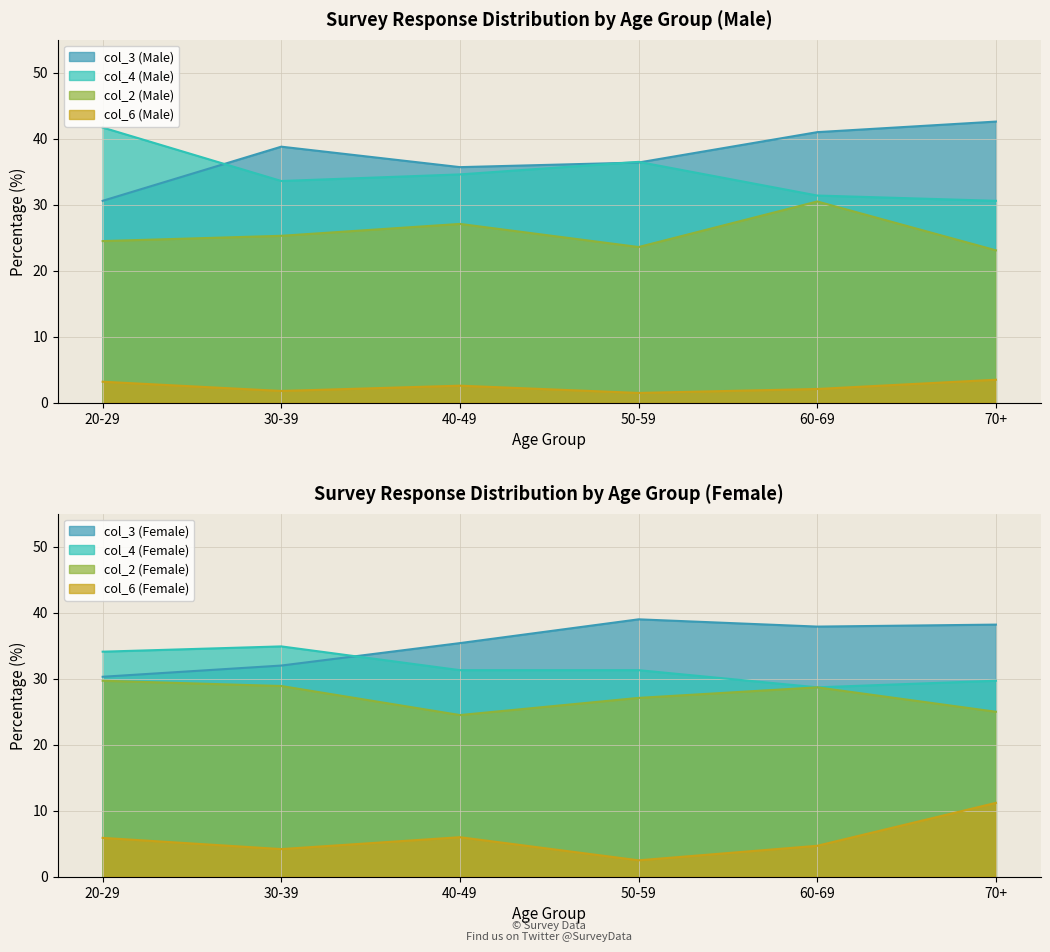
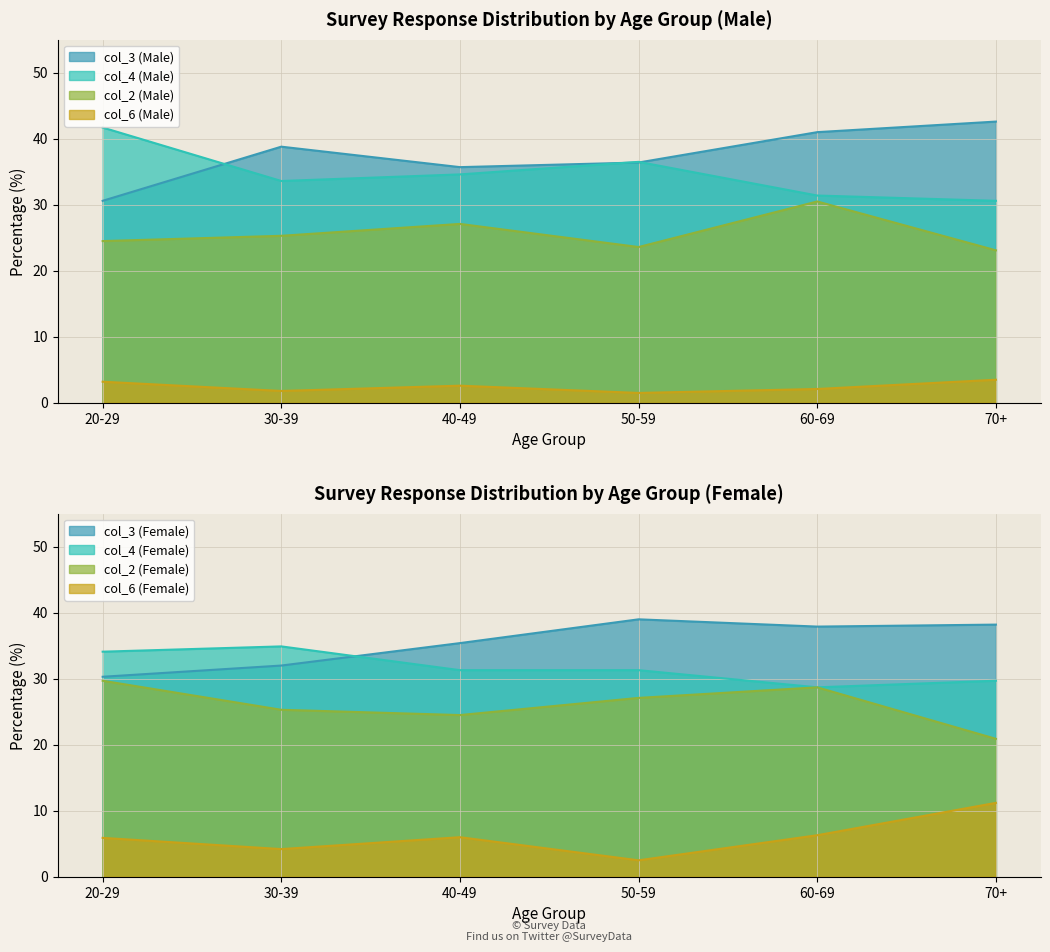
Survey Response Distribution by Age Group (Female), col_2 (Female), 30-39: 29 -> 25
Survey Response Distribution by Age Group (Female), col_6 (Female), 60-69: 5 -> 6
Survey Response Distribution by Age Group (Female), col_2 (Female), 70+: 25 -> 21
